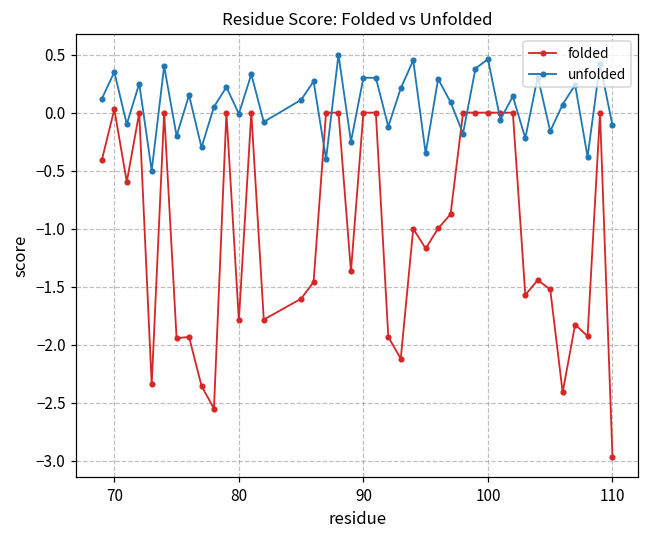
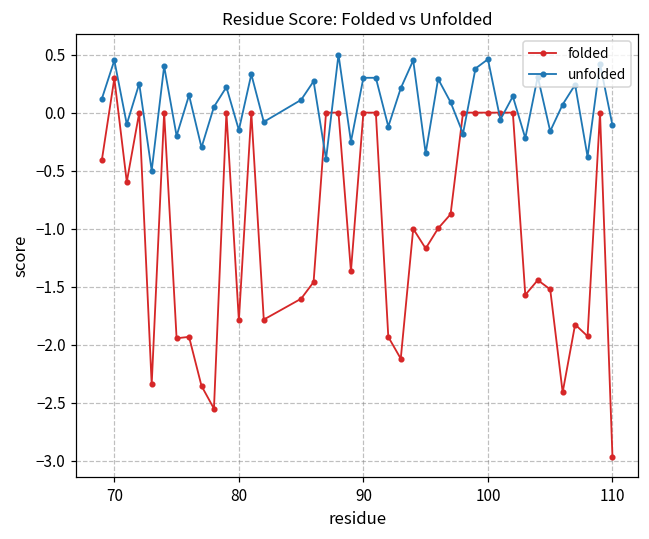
folded, 70: 0.03 -> 0.29
unfolded, 70: 0.35 -> 0.45
unfolded, 80: -0.01 -> -0.15
